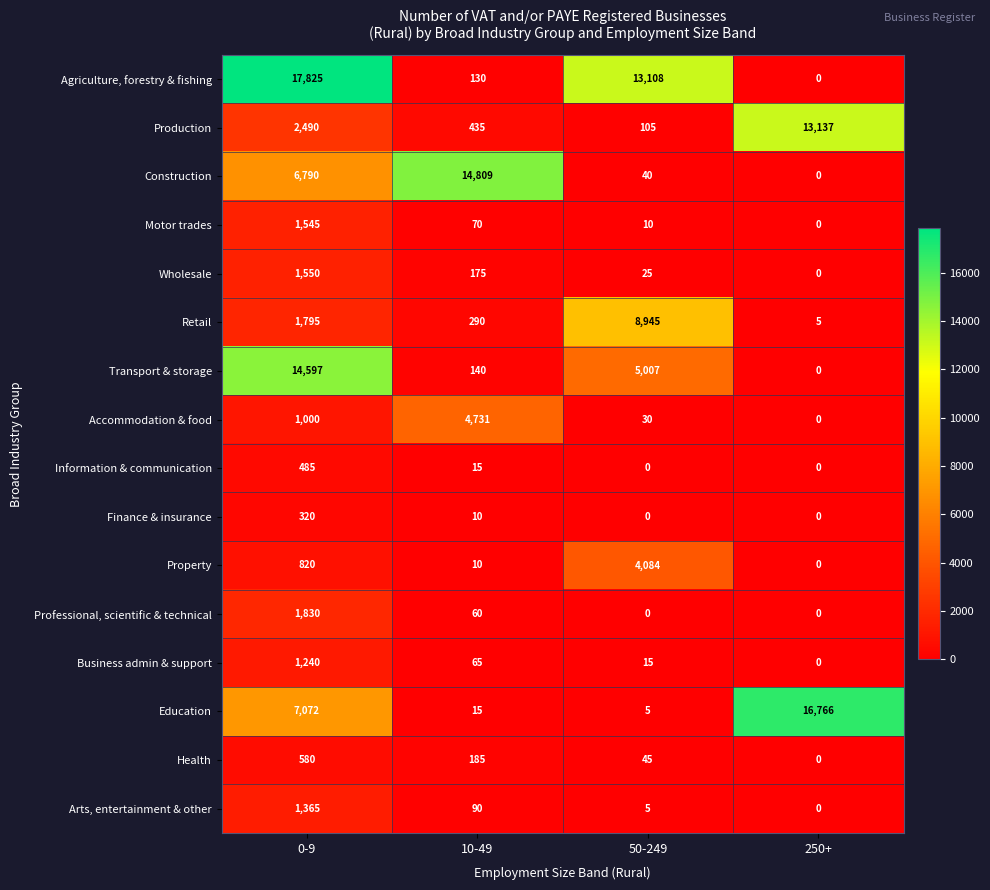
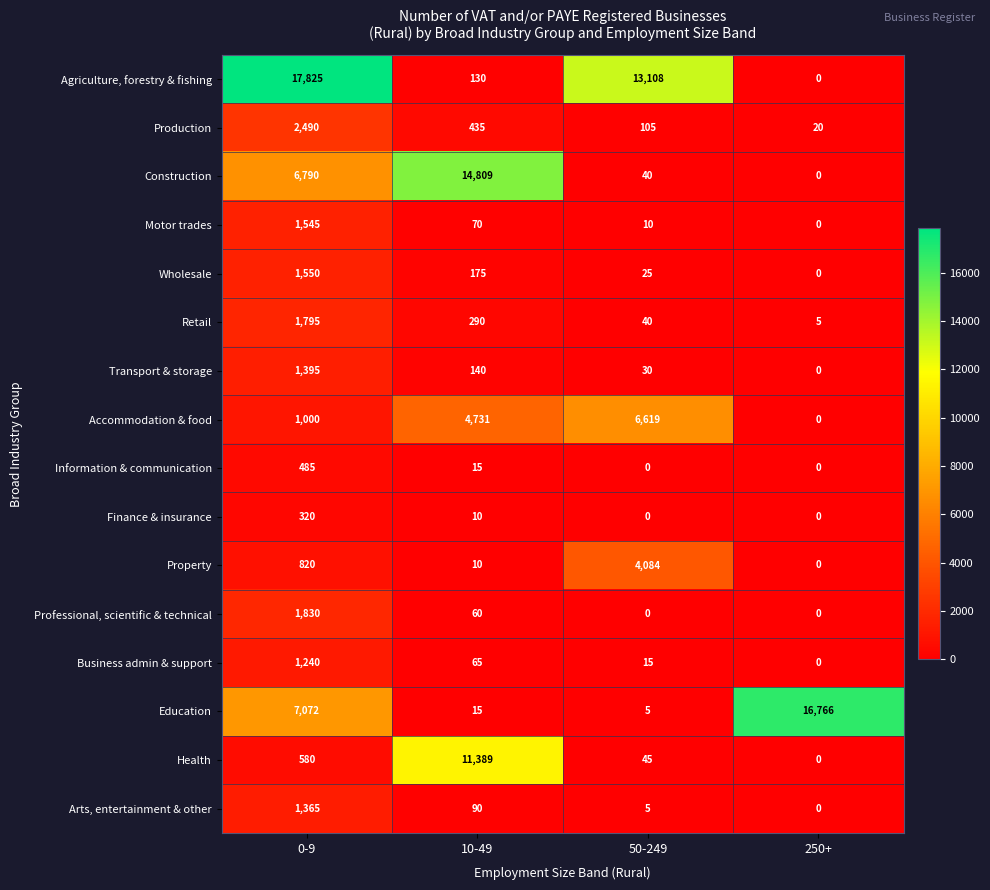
Production, 250+: 13,137 -> 20
Retail, 50-249: 8,945 -> 40
Transport & storage, 0-9: 14,597 -> 1,395
Transport & storage, 50-249: 5,007 -> 30
Accommodation & food, 50-249: 30 -> 6,619
Health, 10-49: 185 -> 11,389
